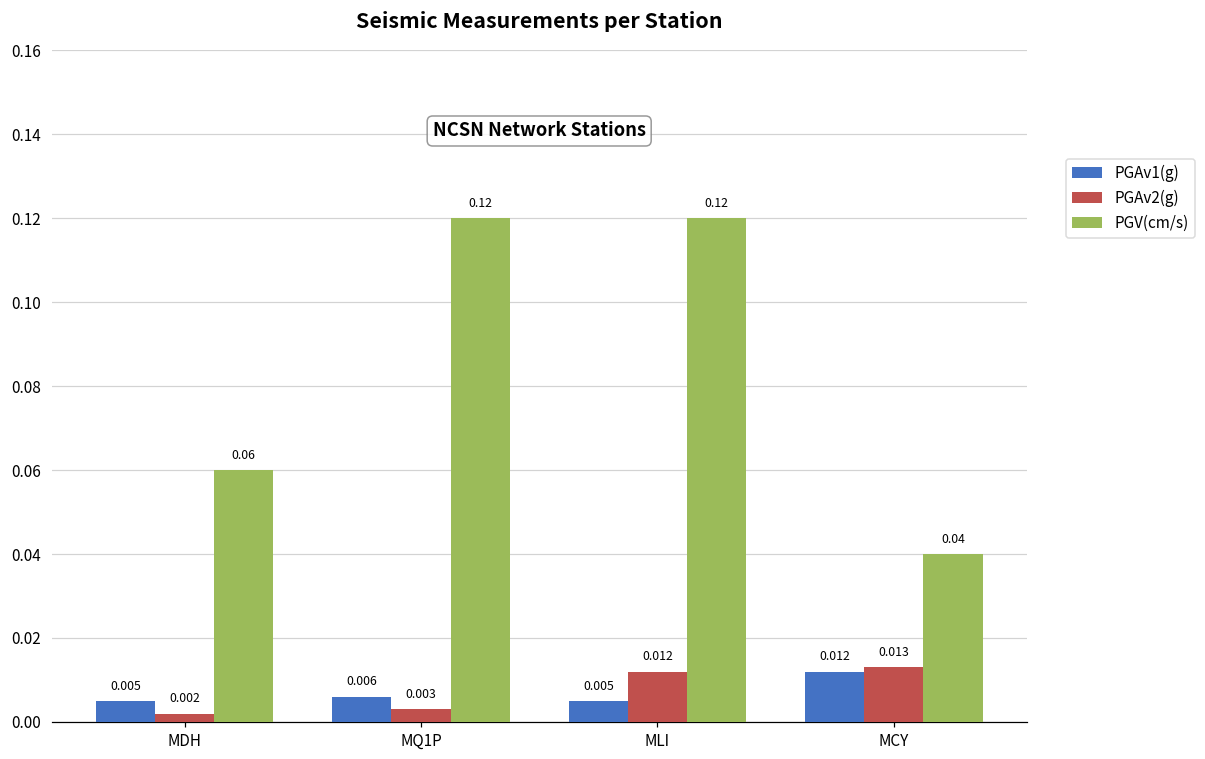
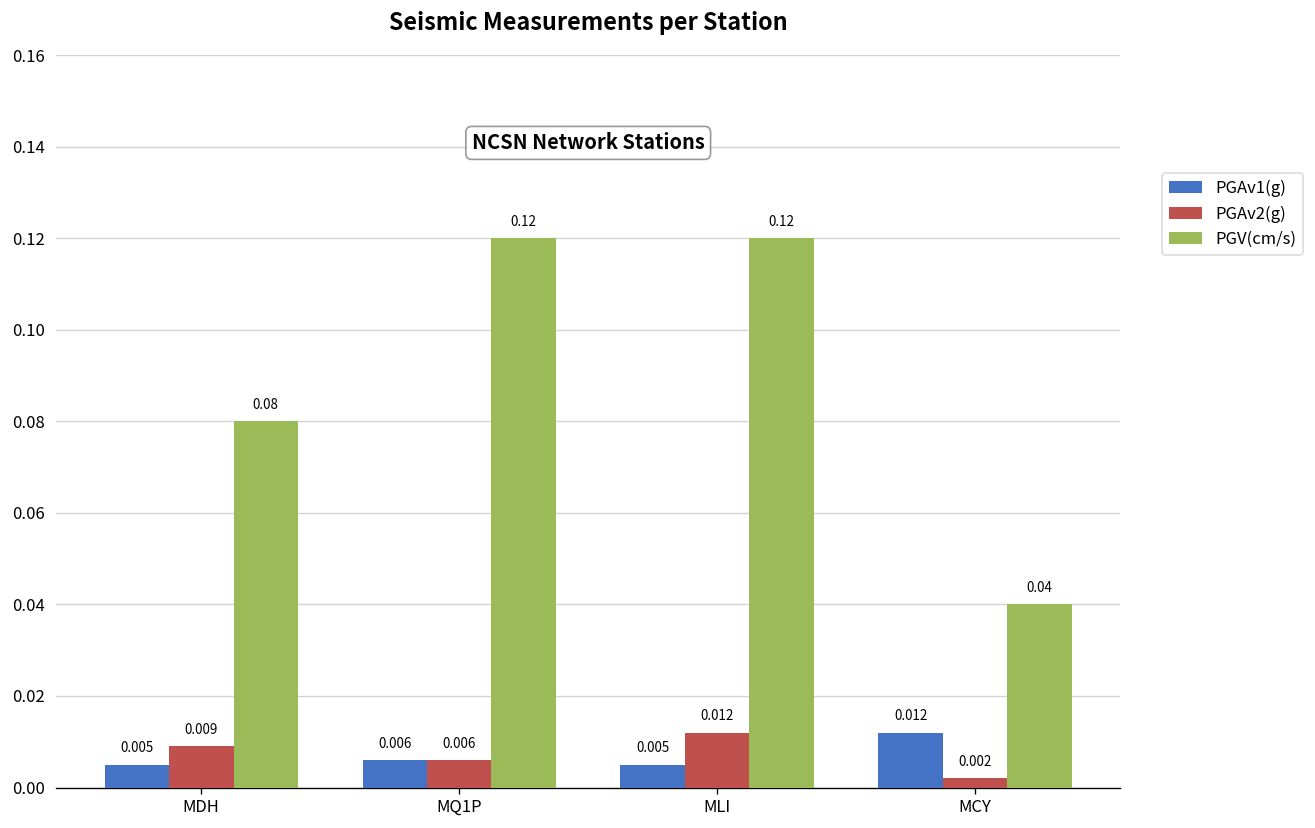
PGAv2(g), MDH: 0.002 -> 0.009
PGV(cm/s), MDH: 0.06 -> 0.08
PGAv2(g), MQ1P: 0.003 -> 0.006
PGAv2(g), MCY: 0.013 -> 0.002
